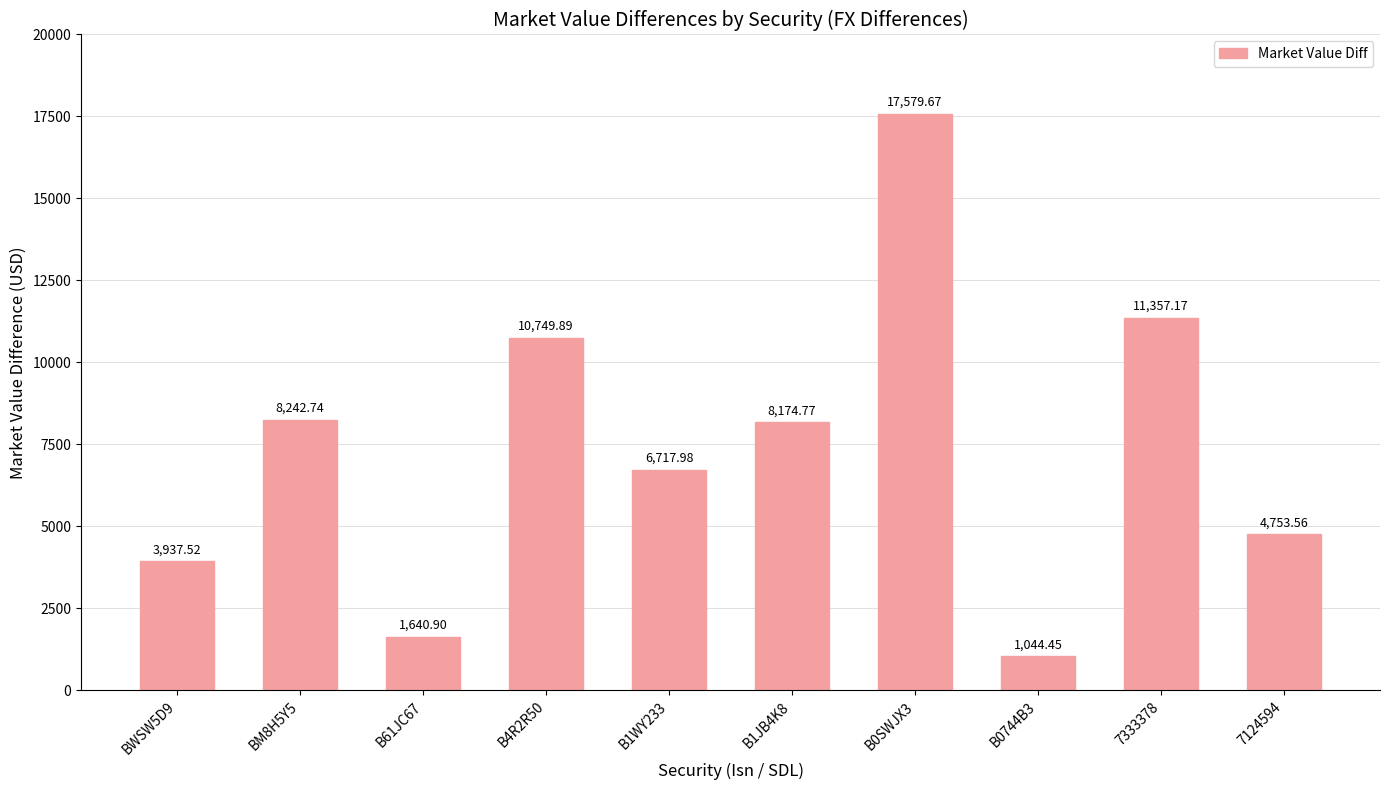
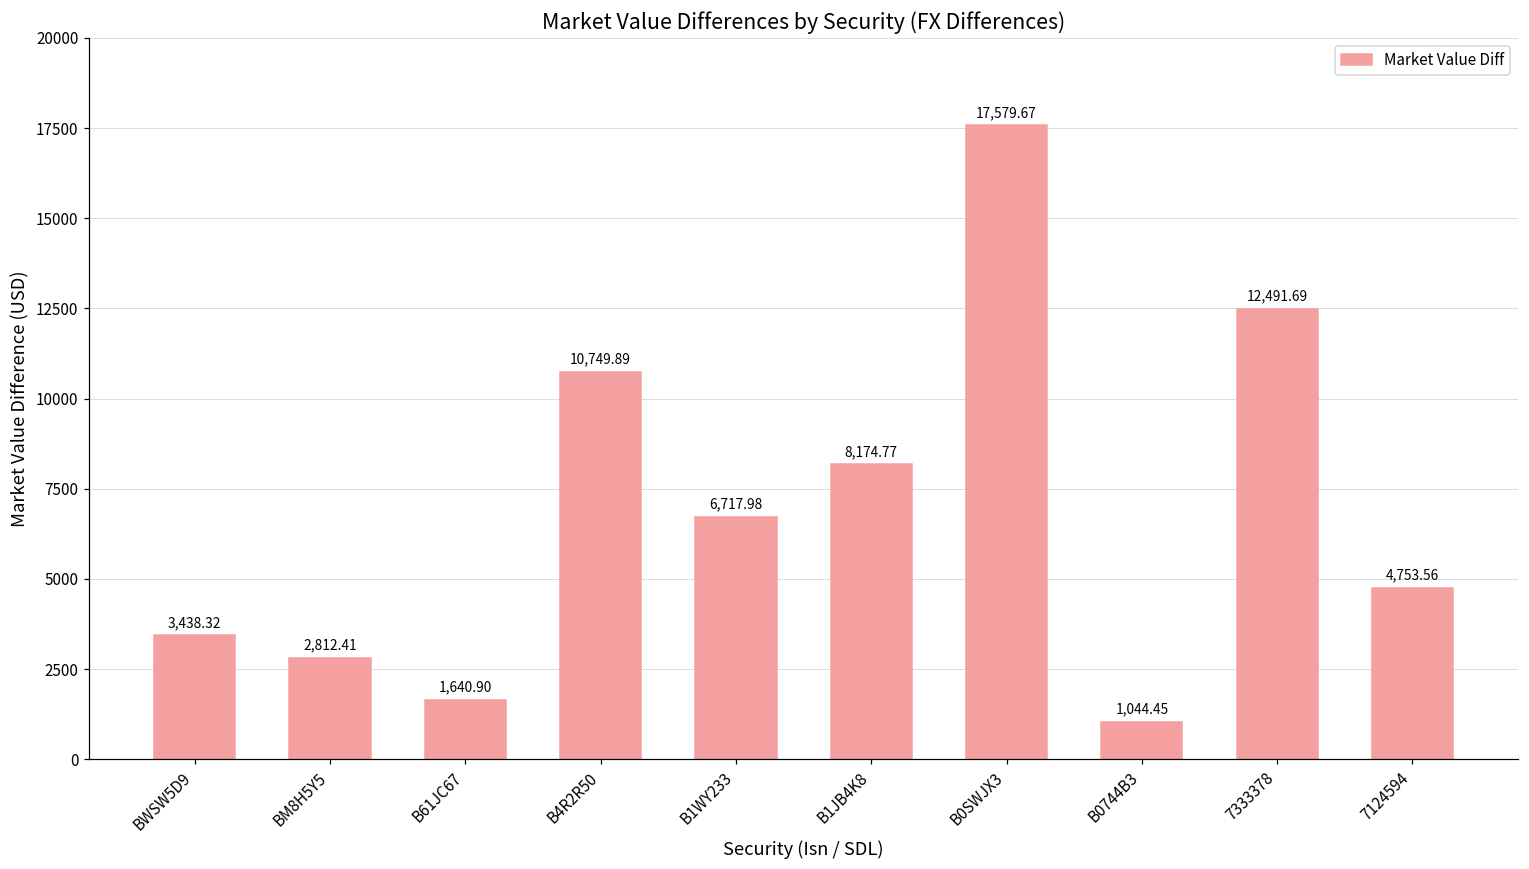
BWSW5D9: 3,937.52 -> 3,438.32
BM8H5Y5: 8,242.74 -> 2,812.41
7333378: 11,357.17 -> 12,491.69
